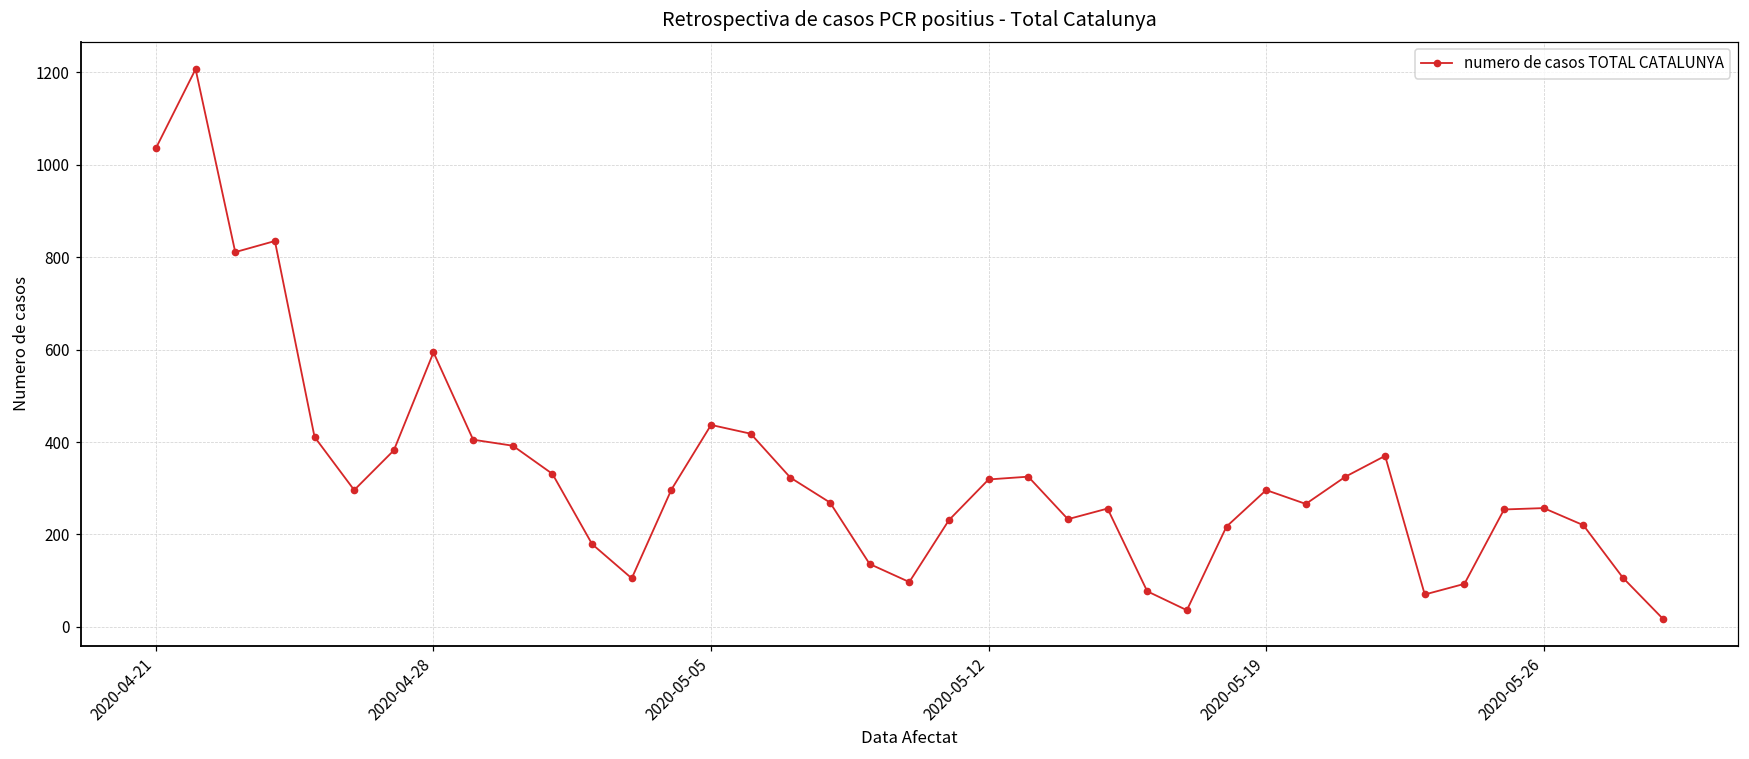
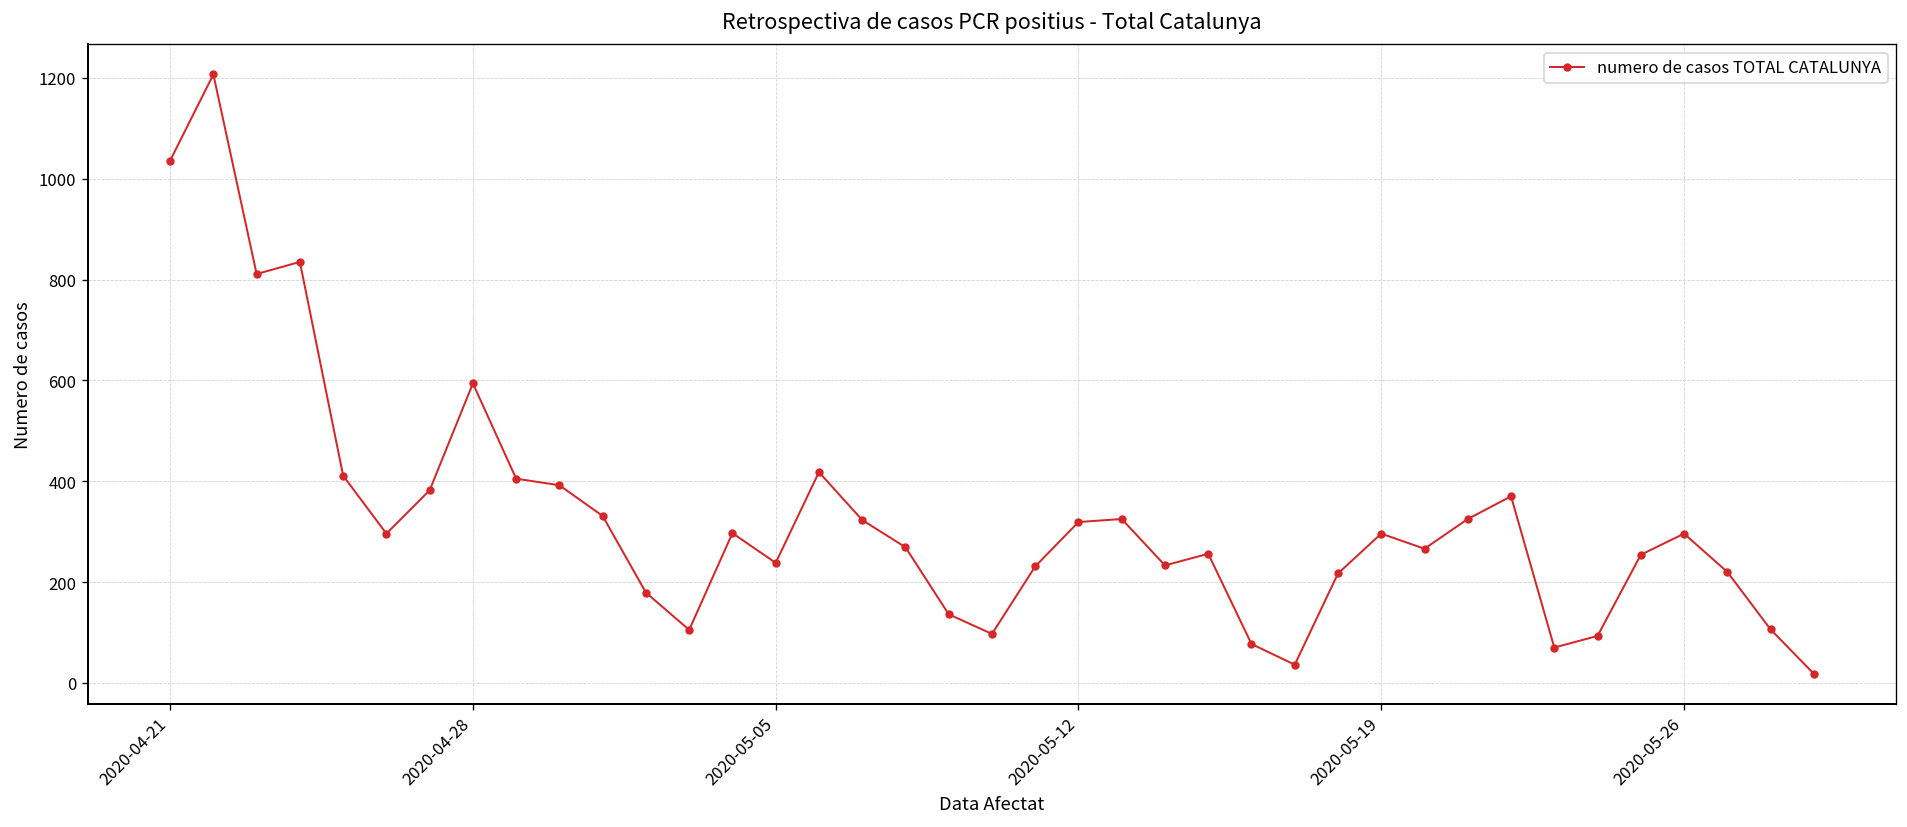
2020-05-05: 440 -> 240
2020-05-26: 260 -> 300
